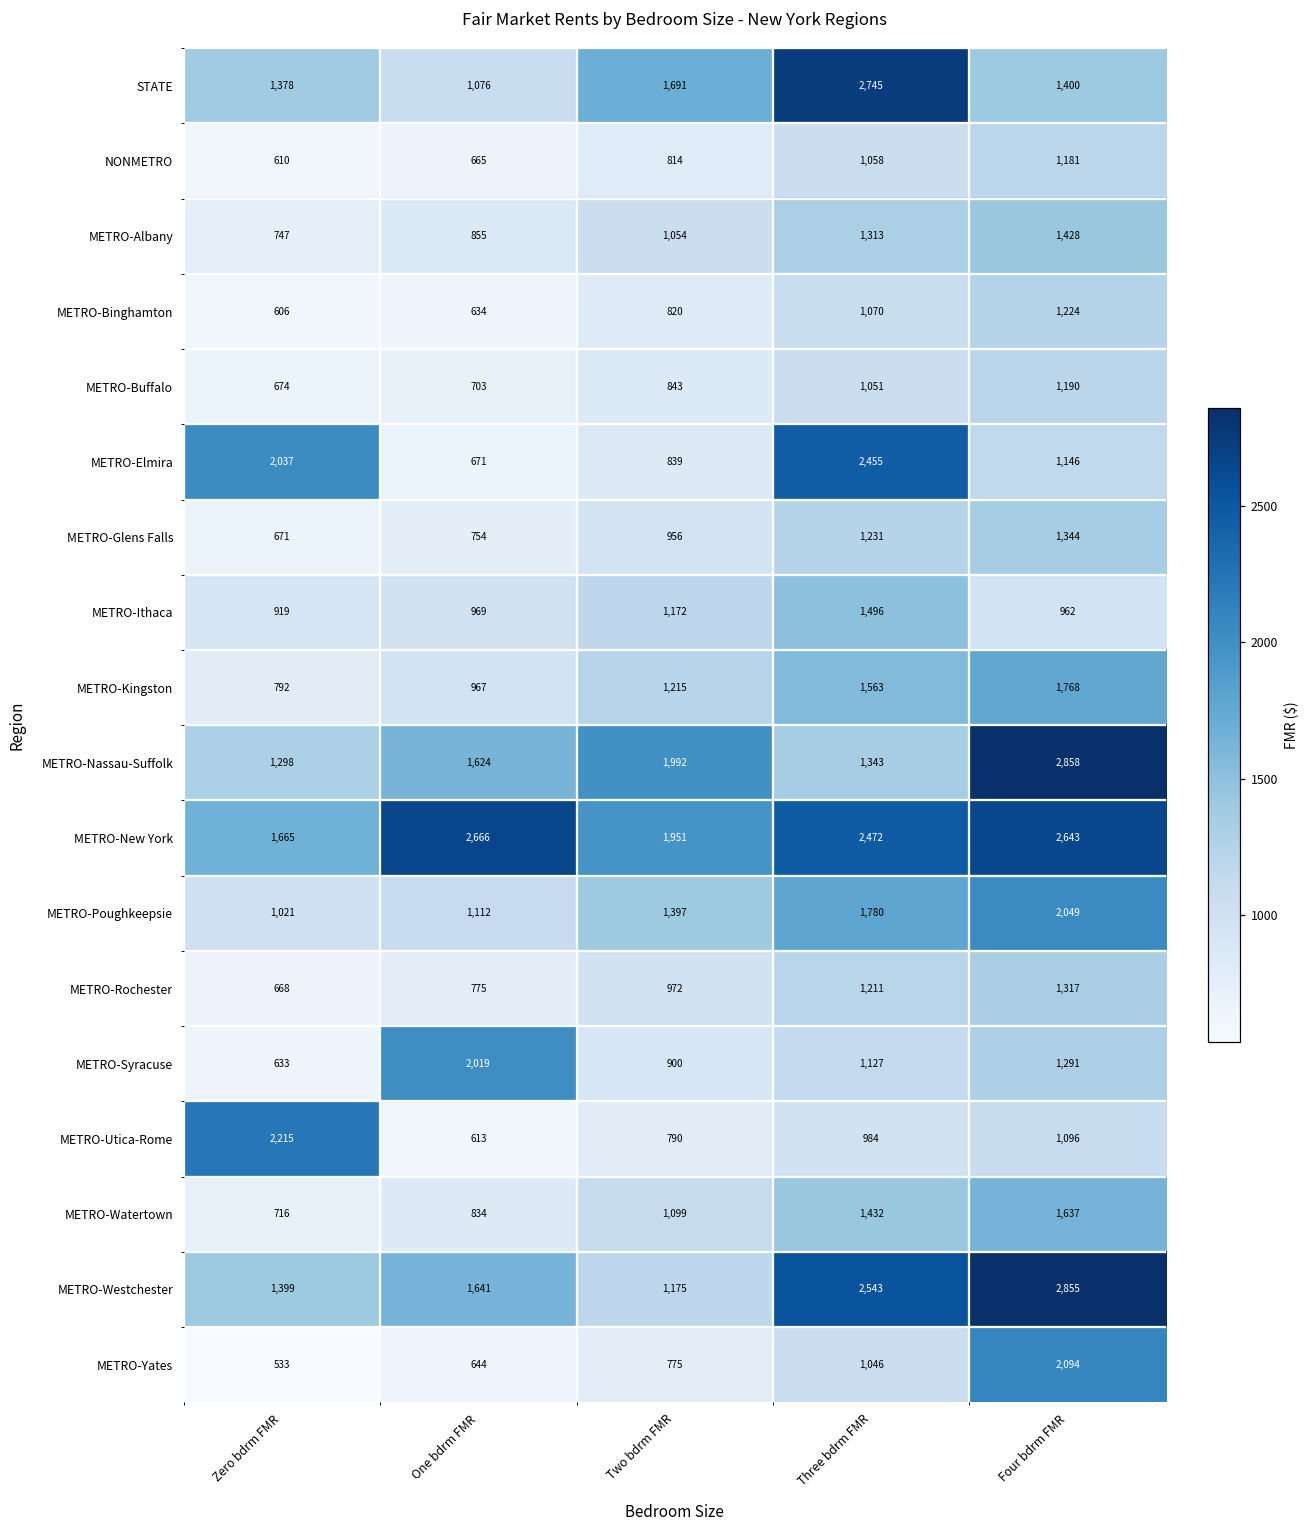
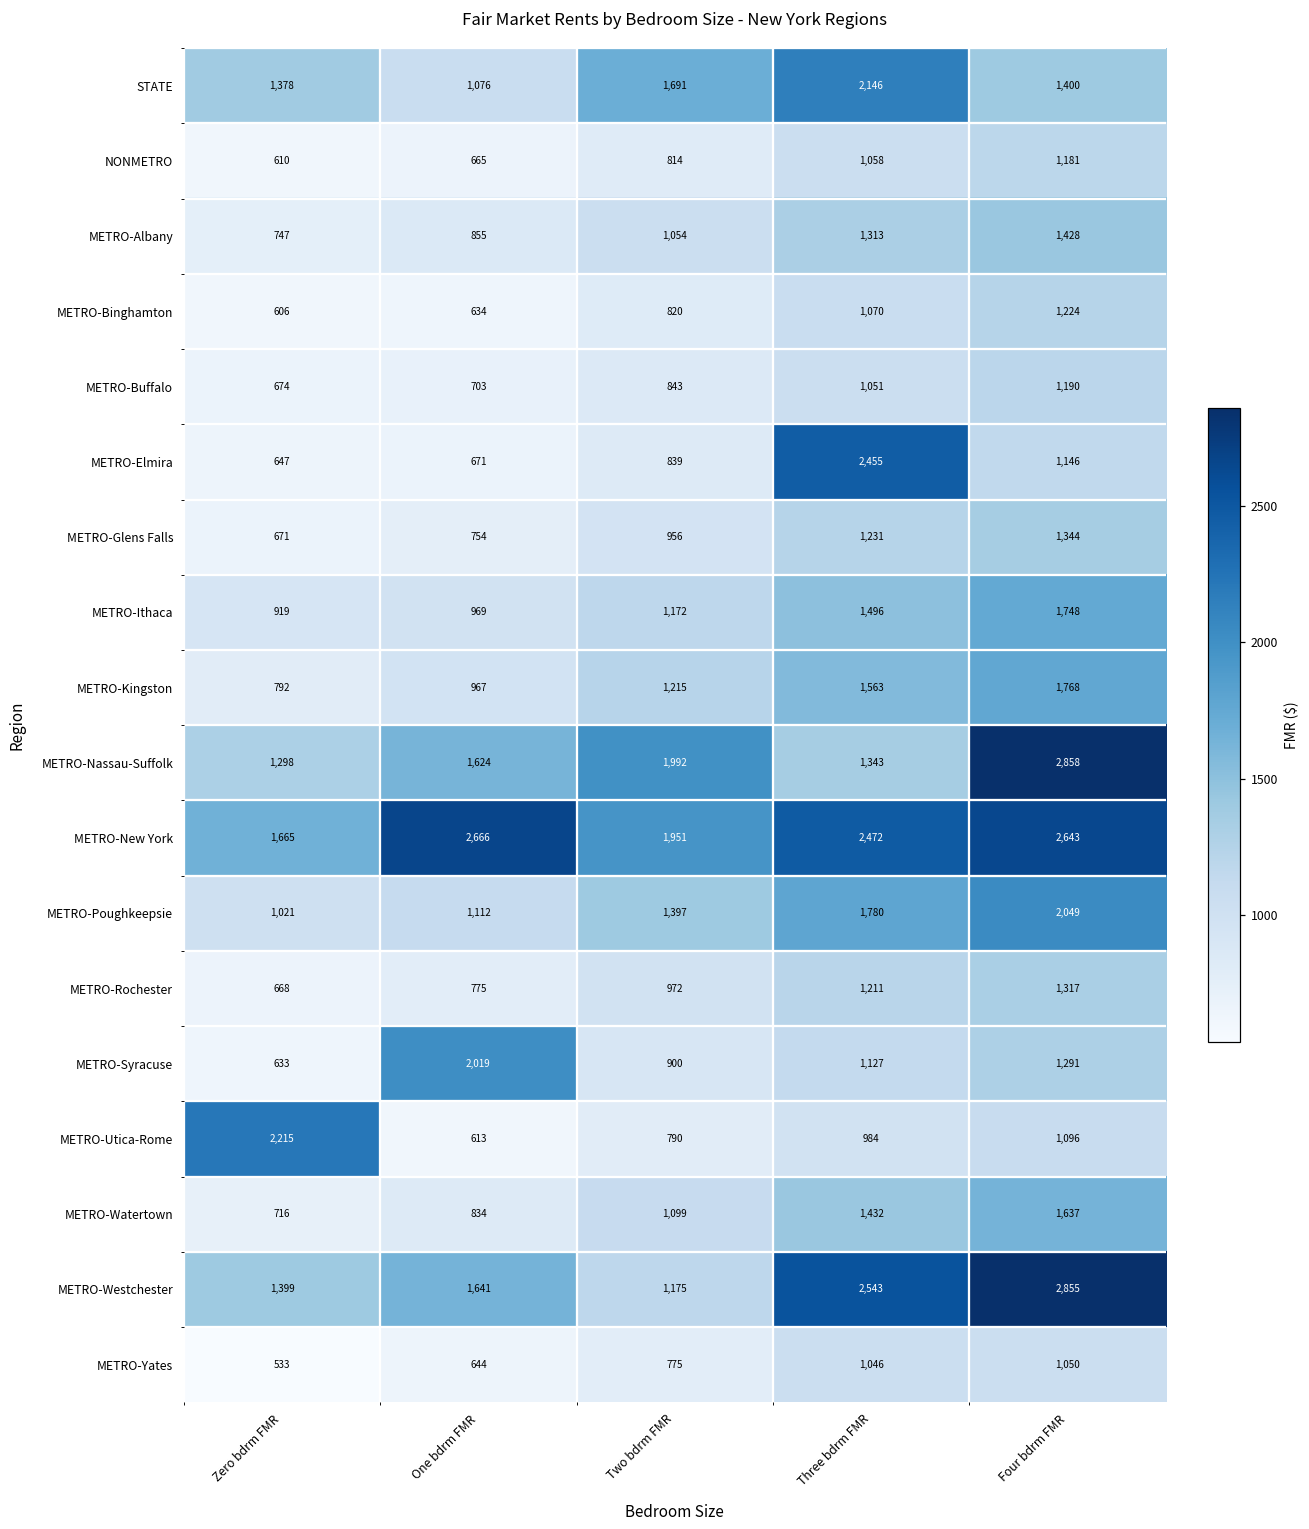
STATE, Three bdrm FMR: 2,745 -> 2,146
METRO-Elmira, Zero bdrm FMR: 2,037 -> 647
METRO-Ithaca, Four bdrm FMR: 962 -> 1,748
METRO-Yates, Four bdrm FMR: 2,094 -> 1,050
